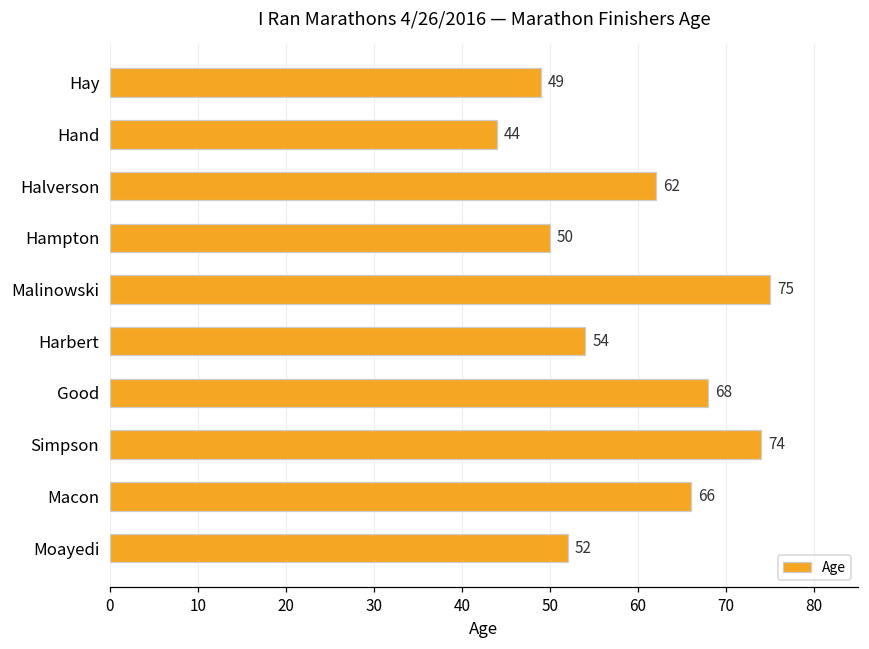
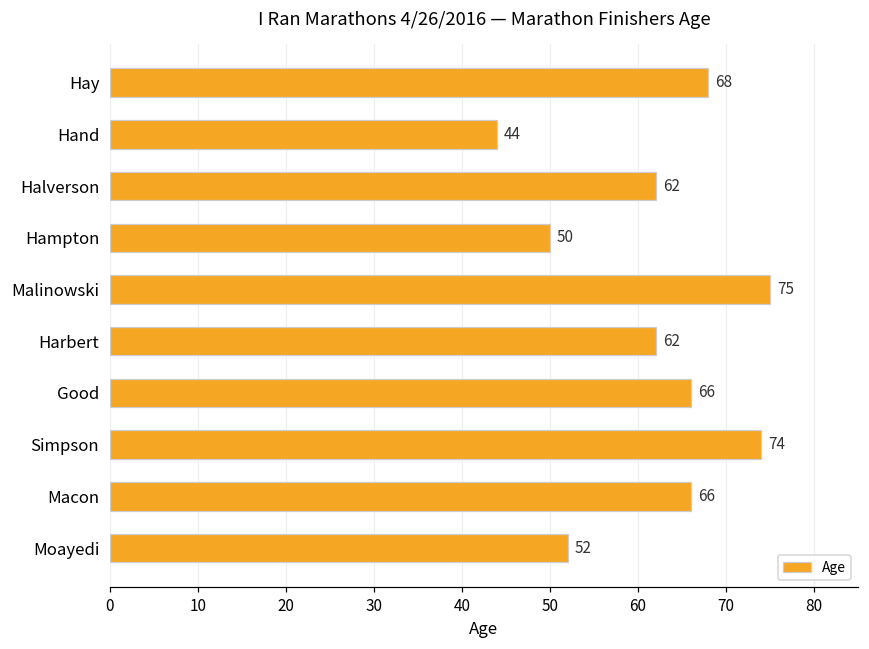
Hay: 49 -> 68
Harbert: 54 -> 62
Good: 68 -> 66
